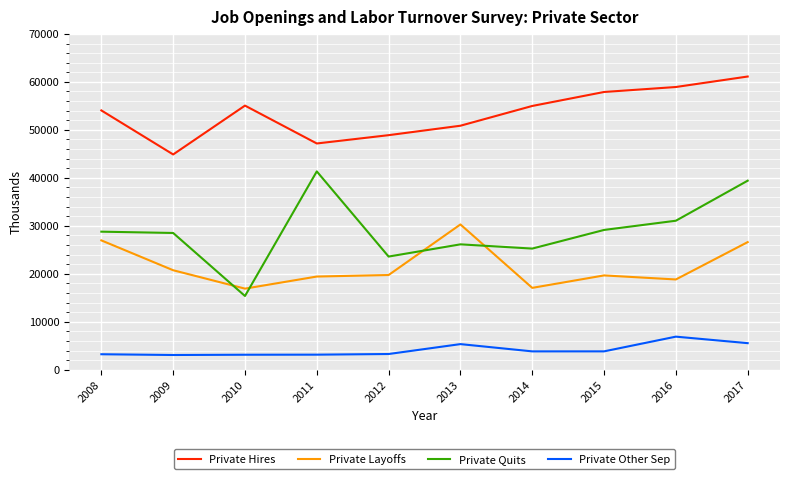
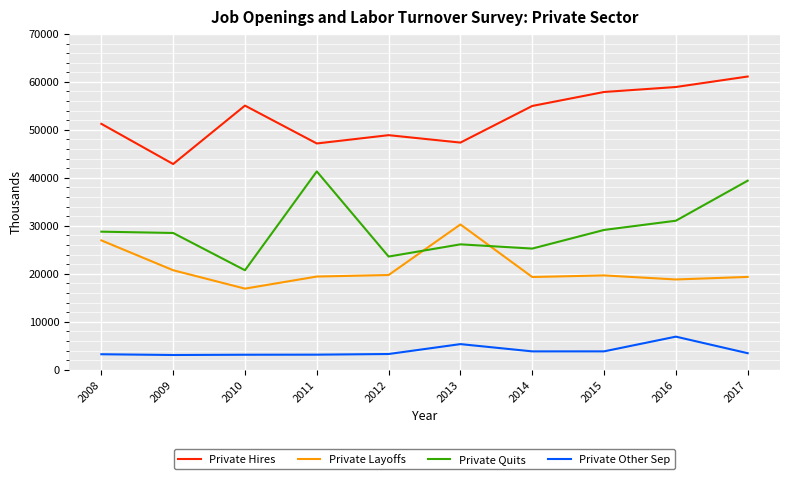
Private Hires, 2008: 54000 -> 51000
Private Hires, 2009: 45000 -> 43000
Private Quits, 2010: 15000 -> 21000
Private Hires, 2013: 51000 -> 47000
Private Layoffs, 2014: 17000 -> 19000
Private Layoffs, 2017: 27000 -> 19000
Private Other Sep, 2017: 6000 -> 3000
